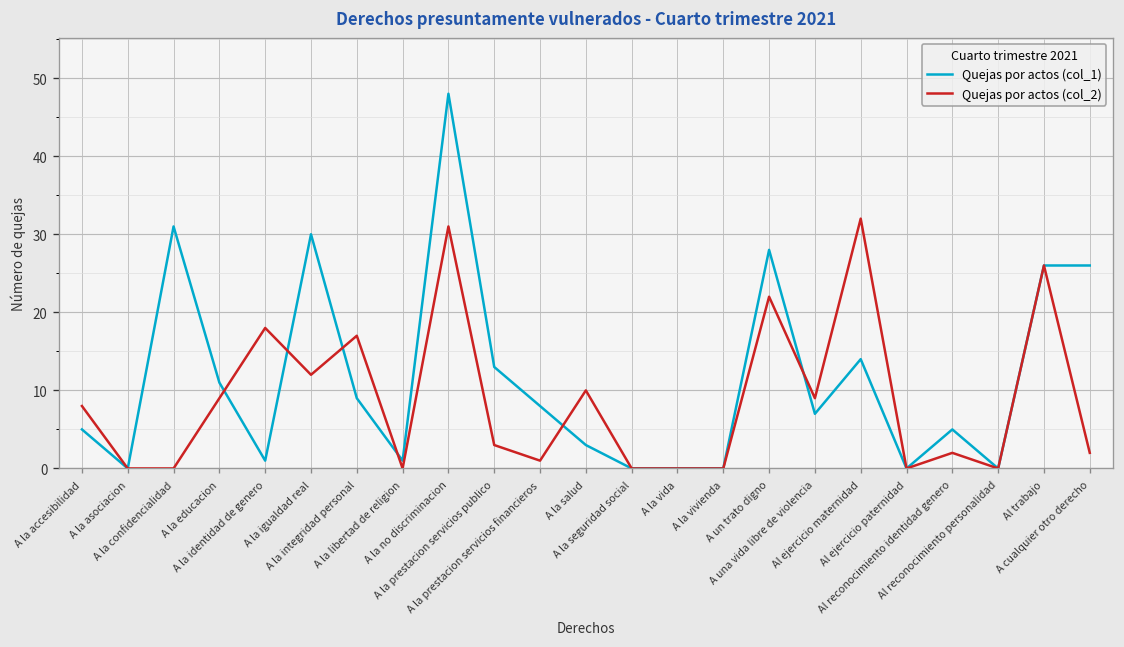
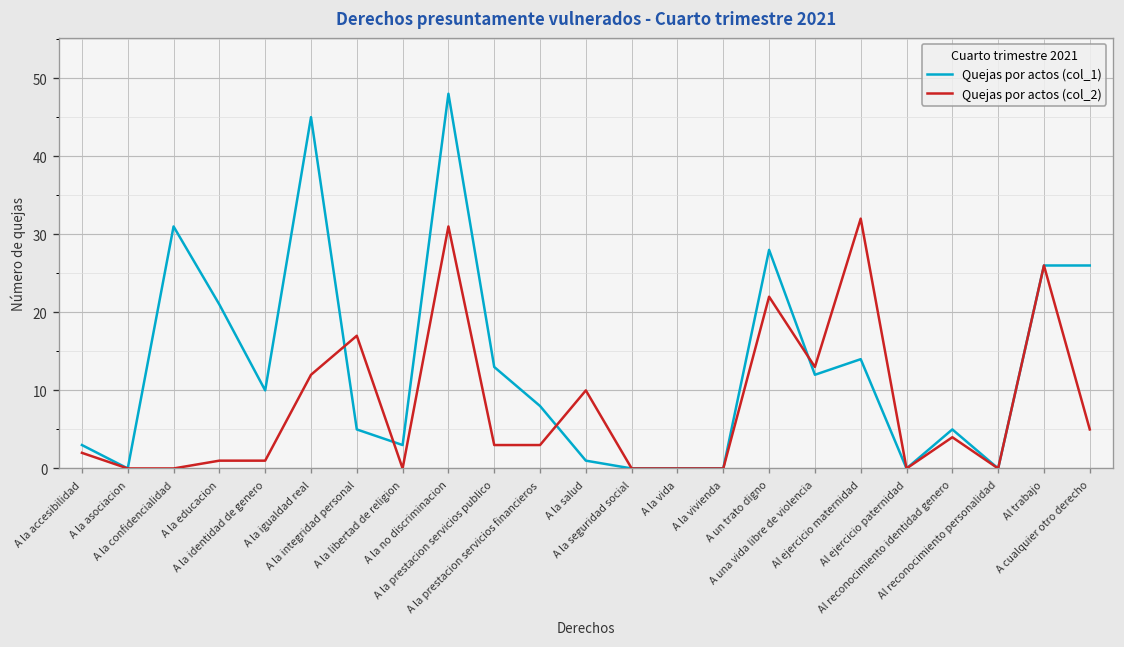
Quejas por actos (col_1), A la accesibilidad: 5 -> 3
Quejas por actos (col_2), A la accesibilidad: 8 -> 2
Quejas por actos (col_1), A la educacion: 11 -> 21
Quejas por actos (col_2), A la educacion: 9 -> 1
Quejas por actos (col_1), A la identidad de genero: 1 -> 10
Quejas por actos (col_2), A la identidad de genero: 18 -> 1
Quejas por actos (col_1), A la igualdad real: 30 -> 45
Quejas por actos (col_1), A la integridad personal: 9 -> 5
Quejas por actos (col_1), A la libertad de religion: 1 -> 3
Quejas por actos (col_2), A la prestacion servicios financieros: 1 -> 3
Quejas por actos (col_1), A la salud: 3 -> 1
Quejas por actos (col_1), A una vida libre de violencia: 7 -> 12
Quejas por actos (col_2), A una vida libre de violencia: 9 -> 13
Quejas por actos (col_2), Al reconocimiento identidad genero: 2 -> 4
Quejas por actos (col_2), A cualquier otro derecho: 2 -> 5
